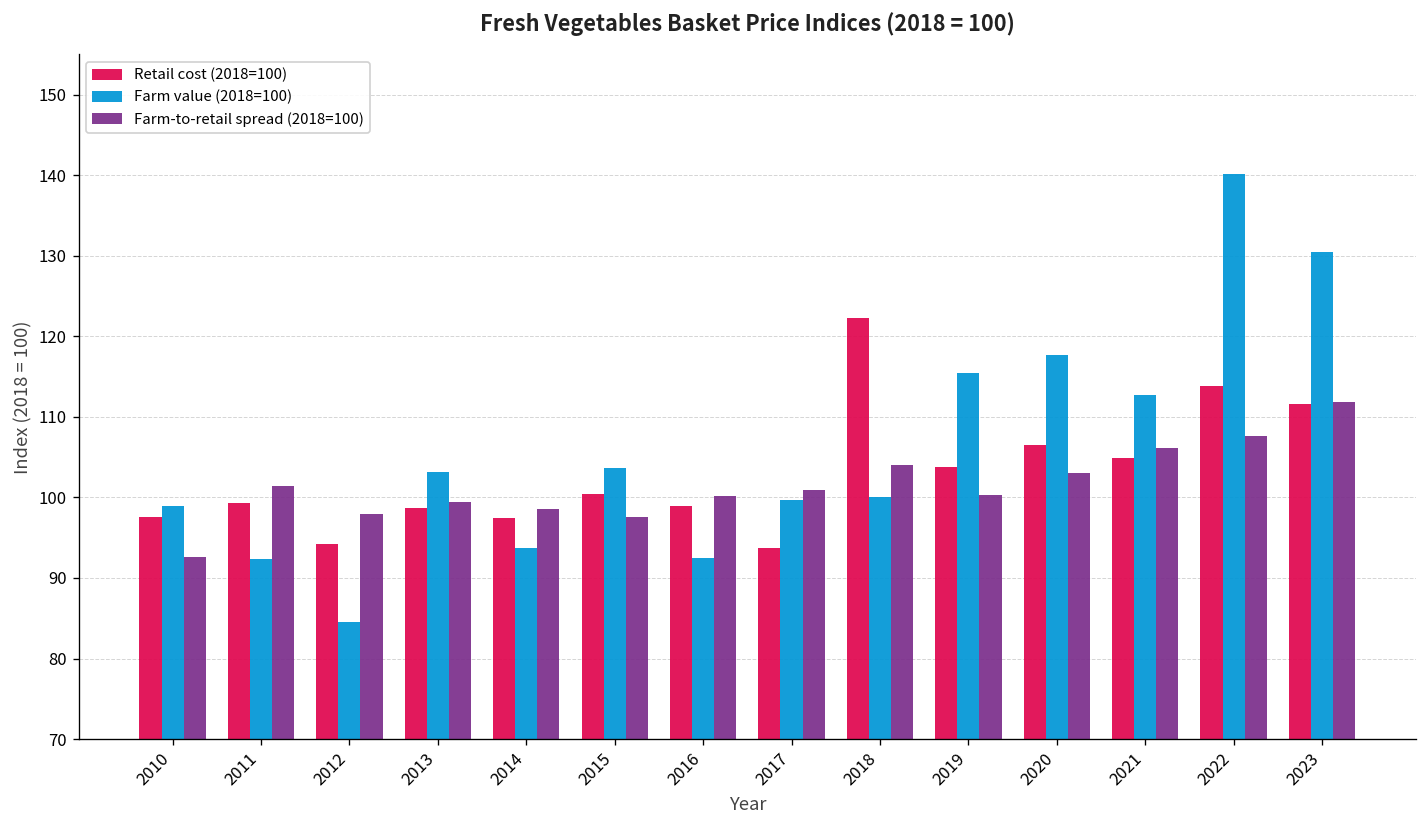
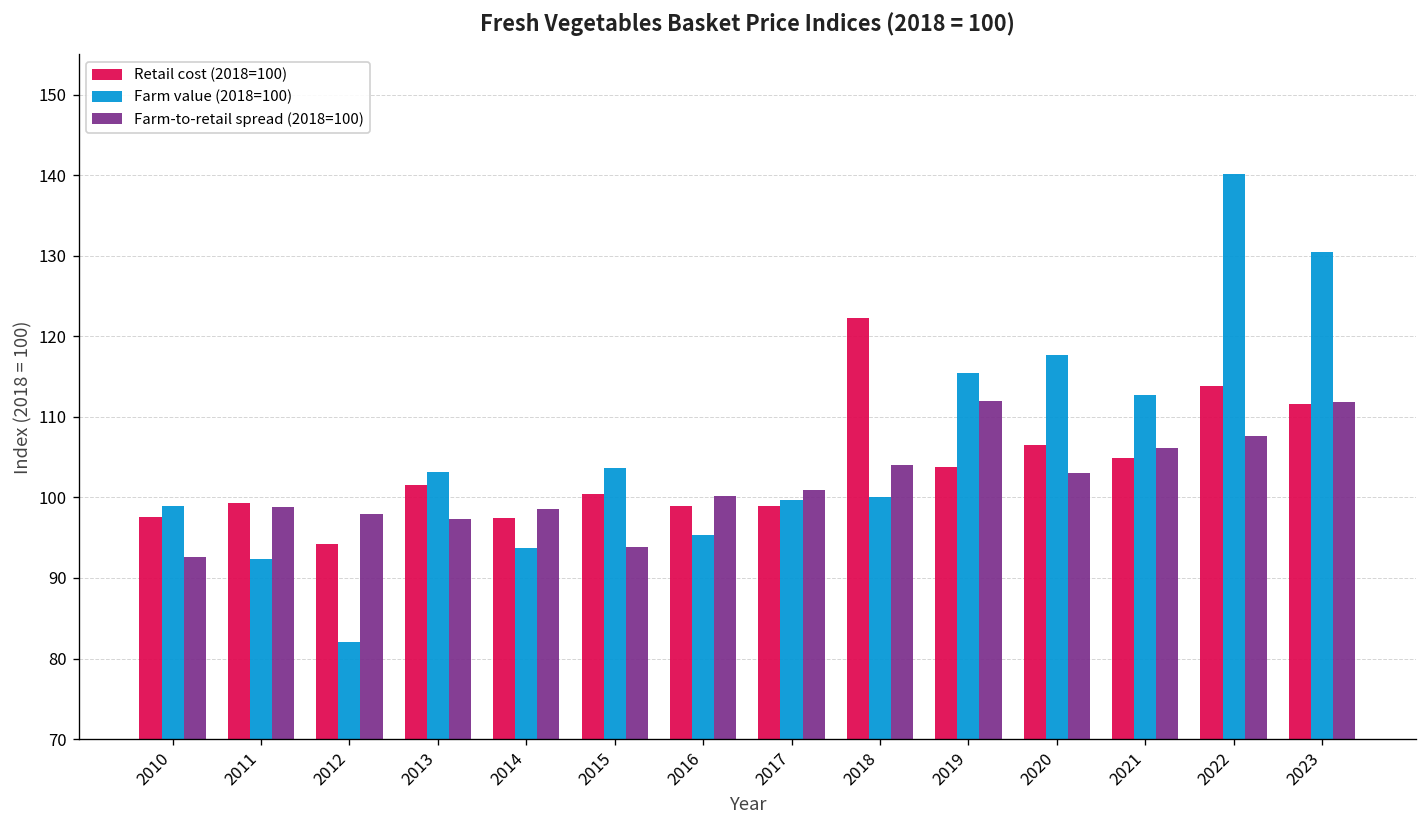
Farm-to-retail spread (2018=100), 2011: 101 -> 99
Farm value (2018=100), 2012: 84 -> 82
Retail cost (2018=100), 2013: 99 -> 102
Farm-to-retail spread (2018=100), 2013: 99 -> 97
Farm-to-retail spread (2018=100), 2015: 98 -> 94
Farm value (2018=100), 2016: 93 -> 95
Retail cost (2018=100), 2017: 94 -> 99
Farm-to-retail spread (2018=100), 2019: 100 -> 112
